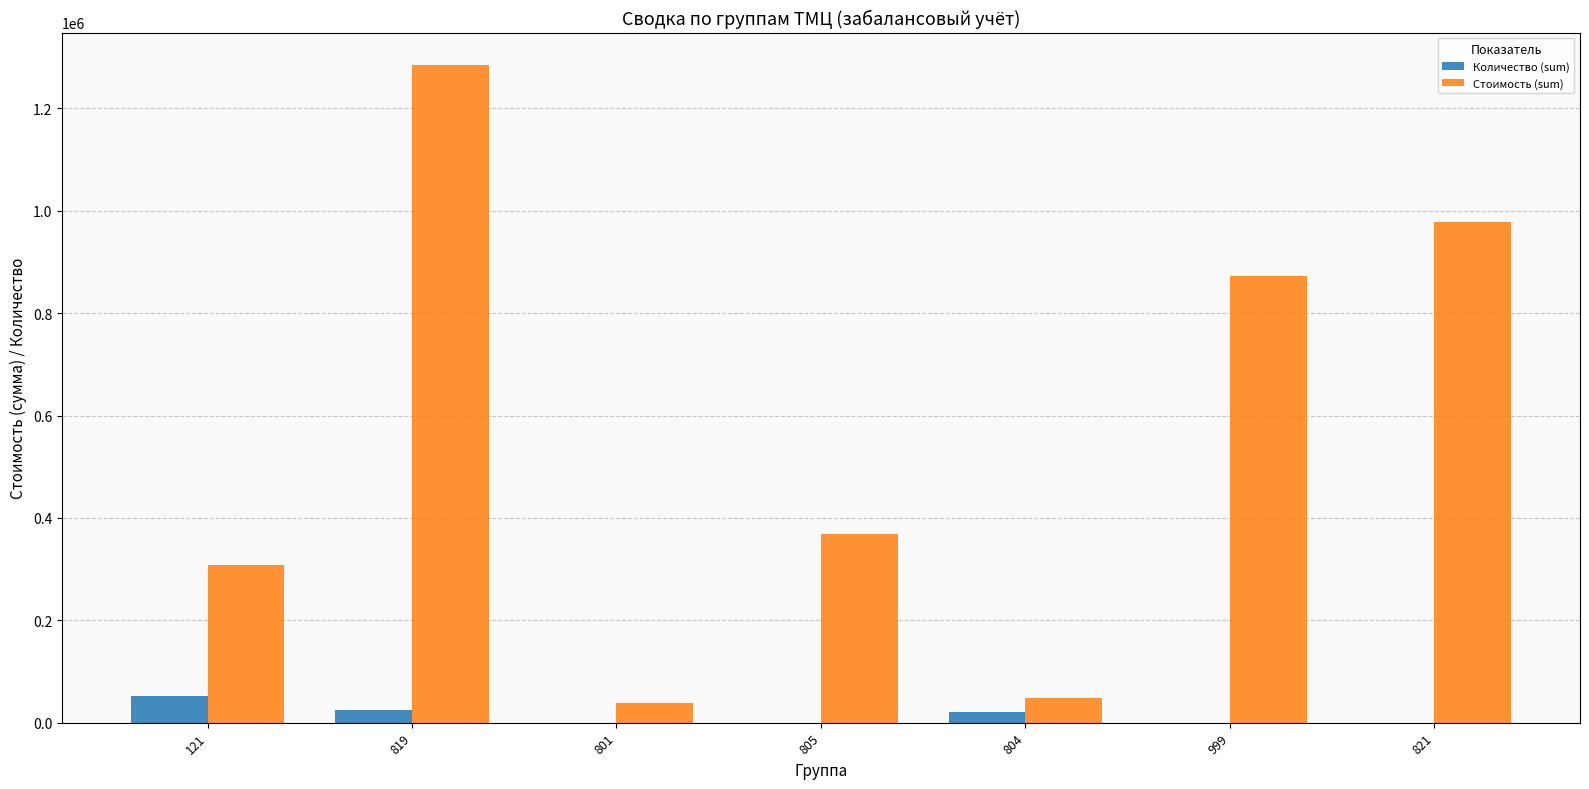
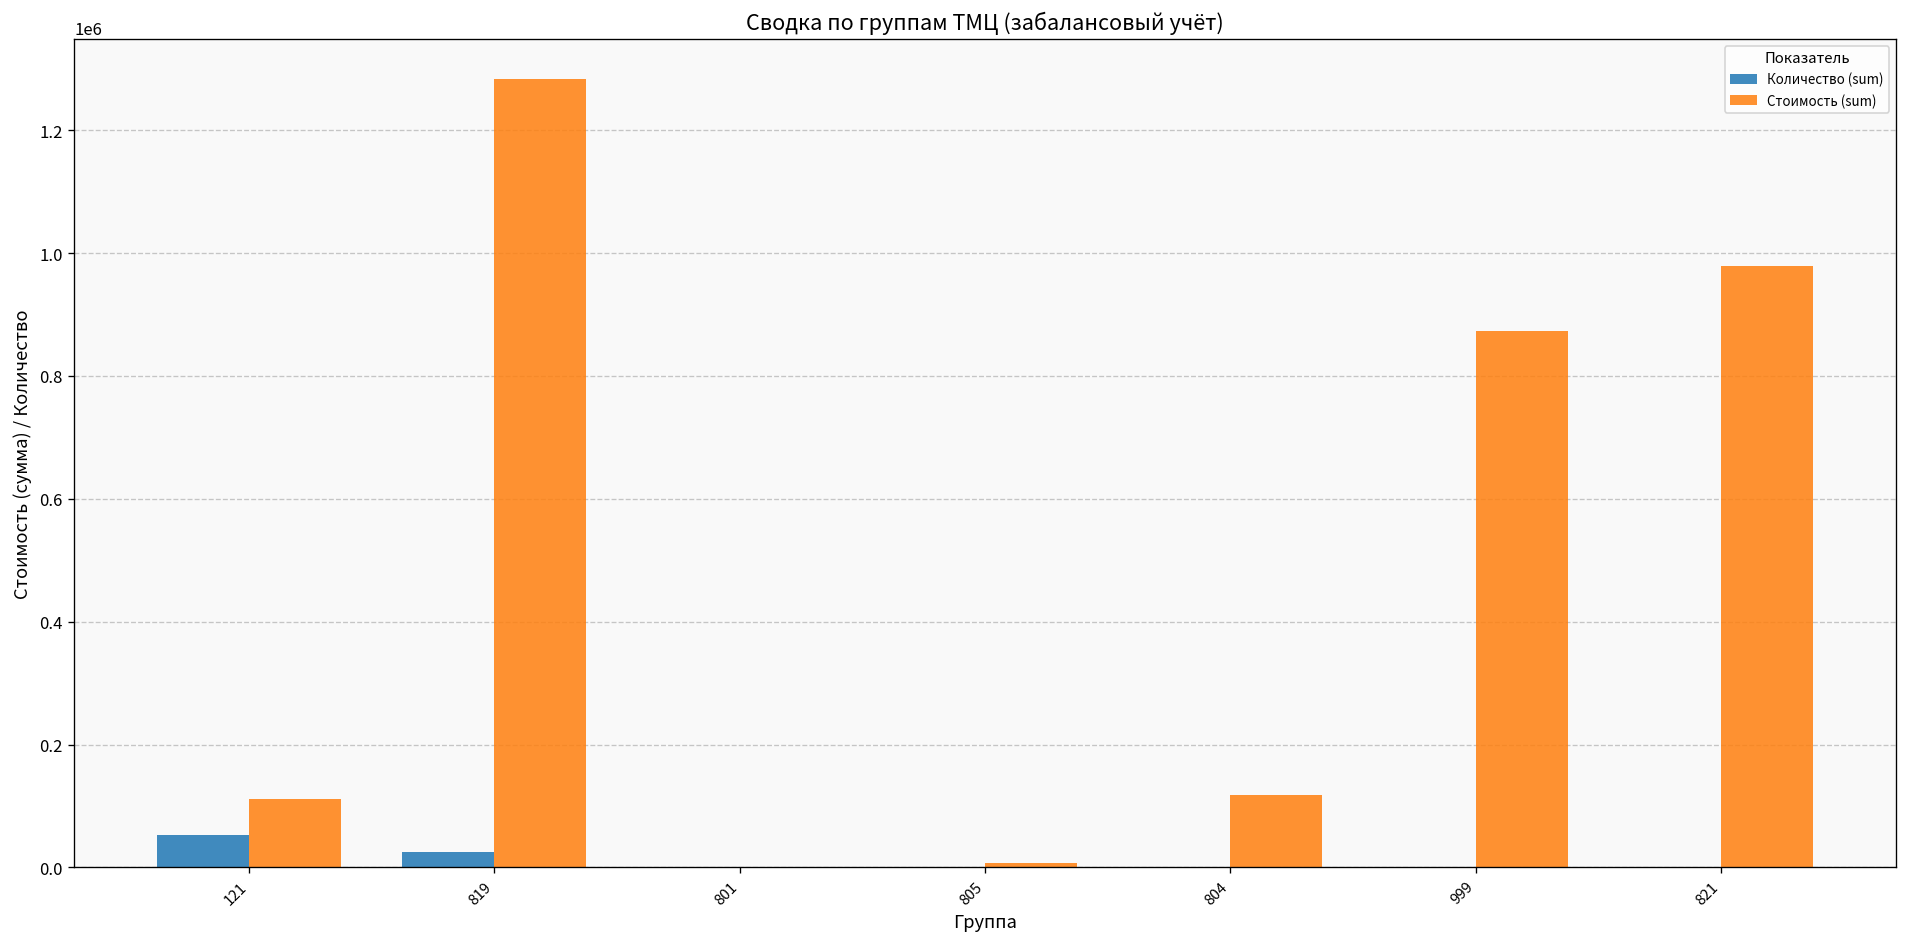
Стоимость (sum), 121: 310000 -> 110000
Стоимость (sum), 801: 40000 -> 0
Стоимость (sum), 805: 370000 -> 10000
Количество (sum), 804: 20000 -> 0
Стоимость (sum), 804: 50000 -> 120000
